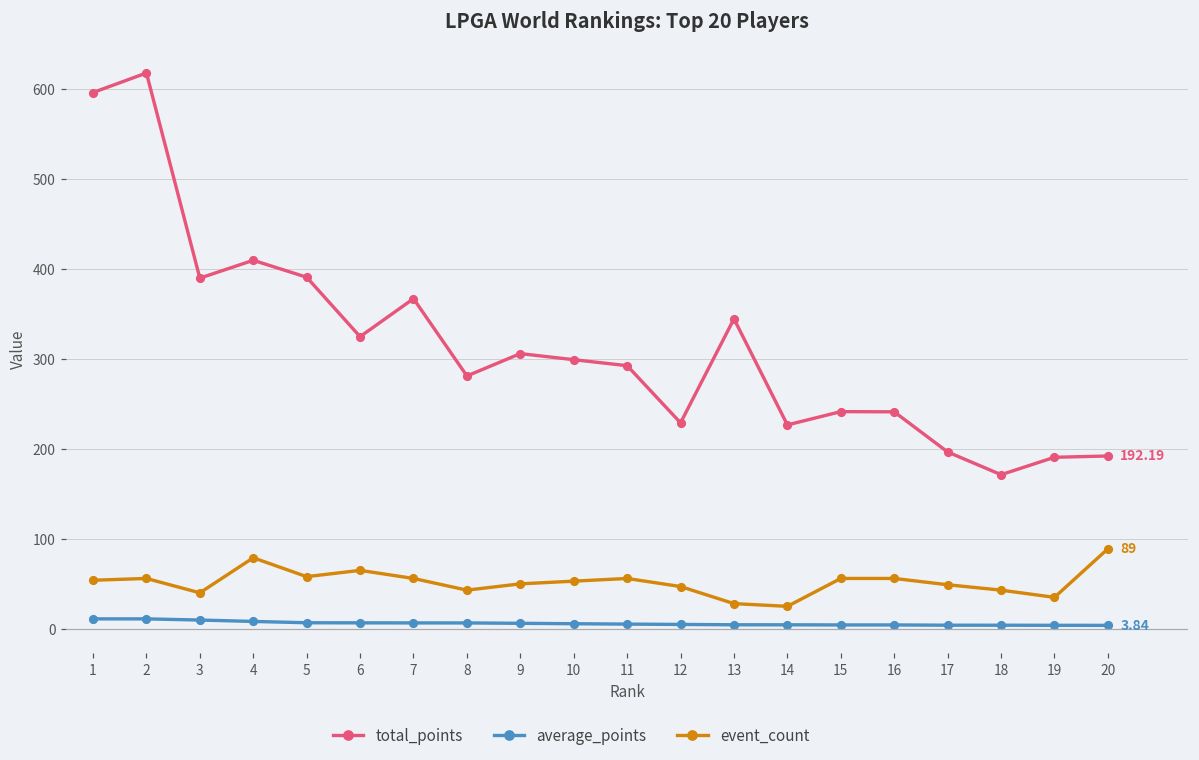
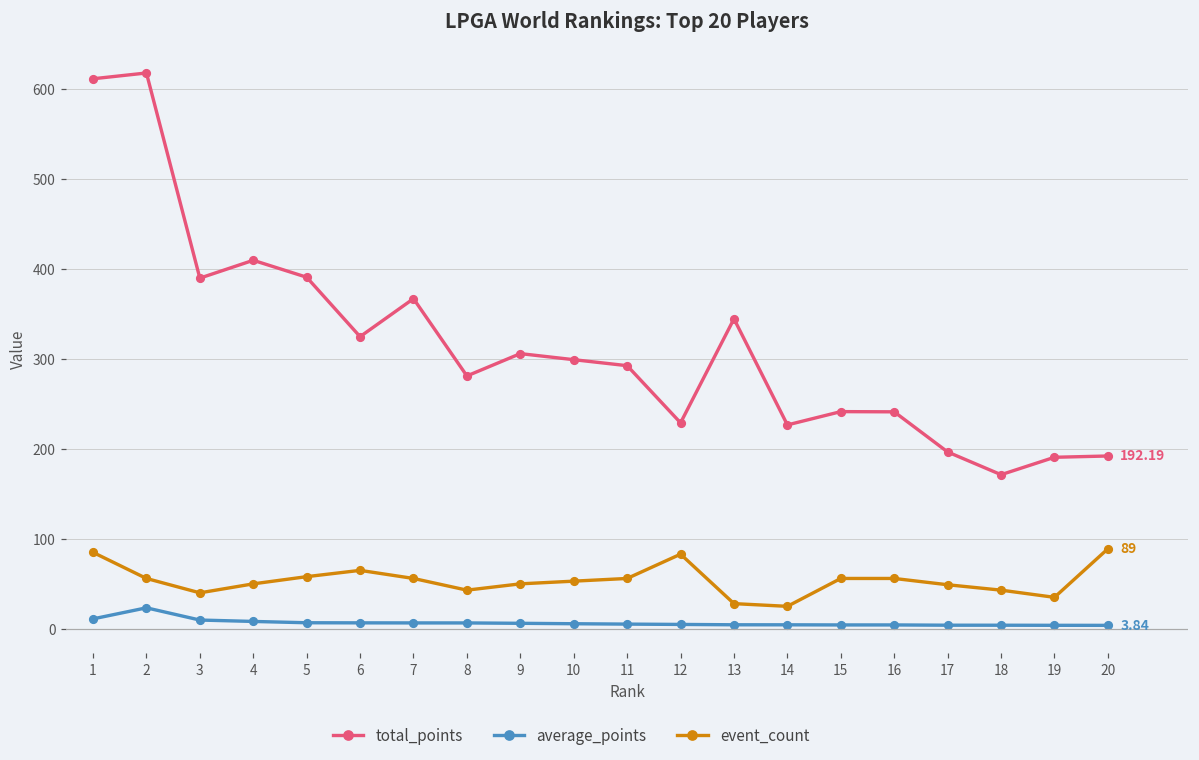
total_points, 1: 600 -> 610
event_count, 1: 50 -> 90
average_points, 2: 10 -> 20
event_count, 4: 80 -> 50
event_count, 12: 50 -> 80
